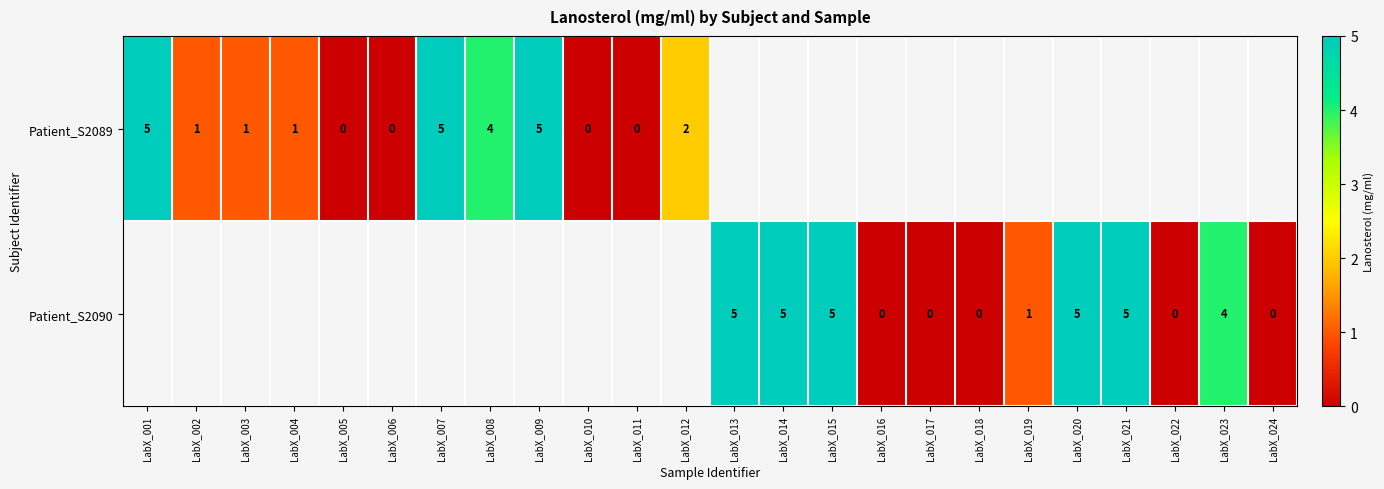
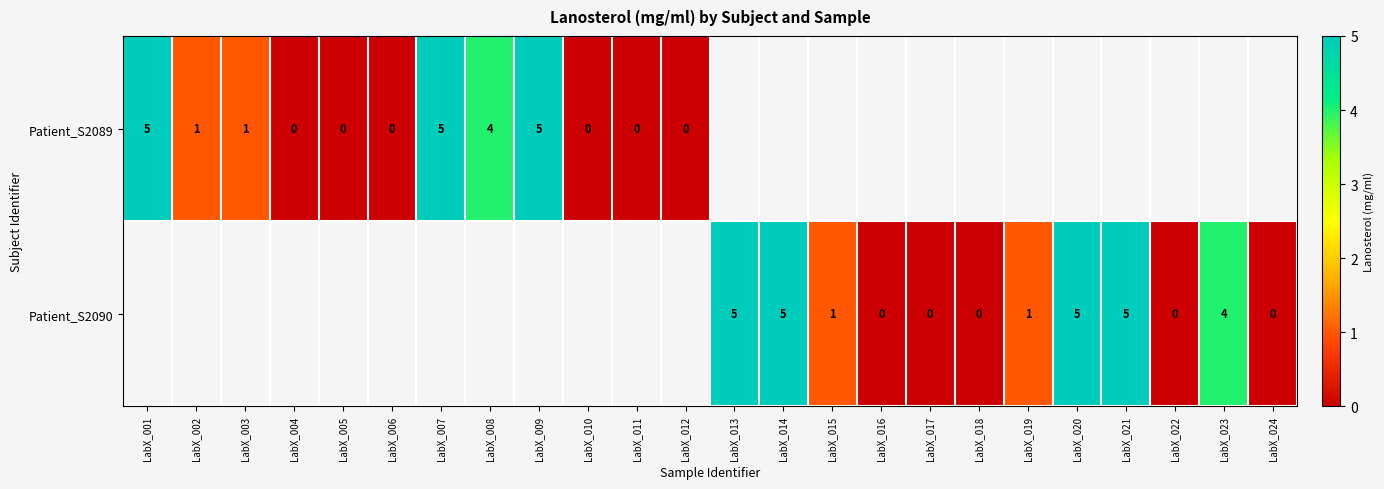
Patient_S2089, LabX_004: 1 -> 0
Patient_S2089, LabX_012: 2 -> 0
Patient_S2090, LabX_015: 5 -> 1
